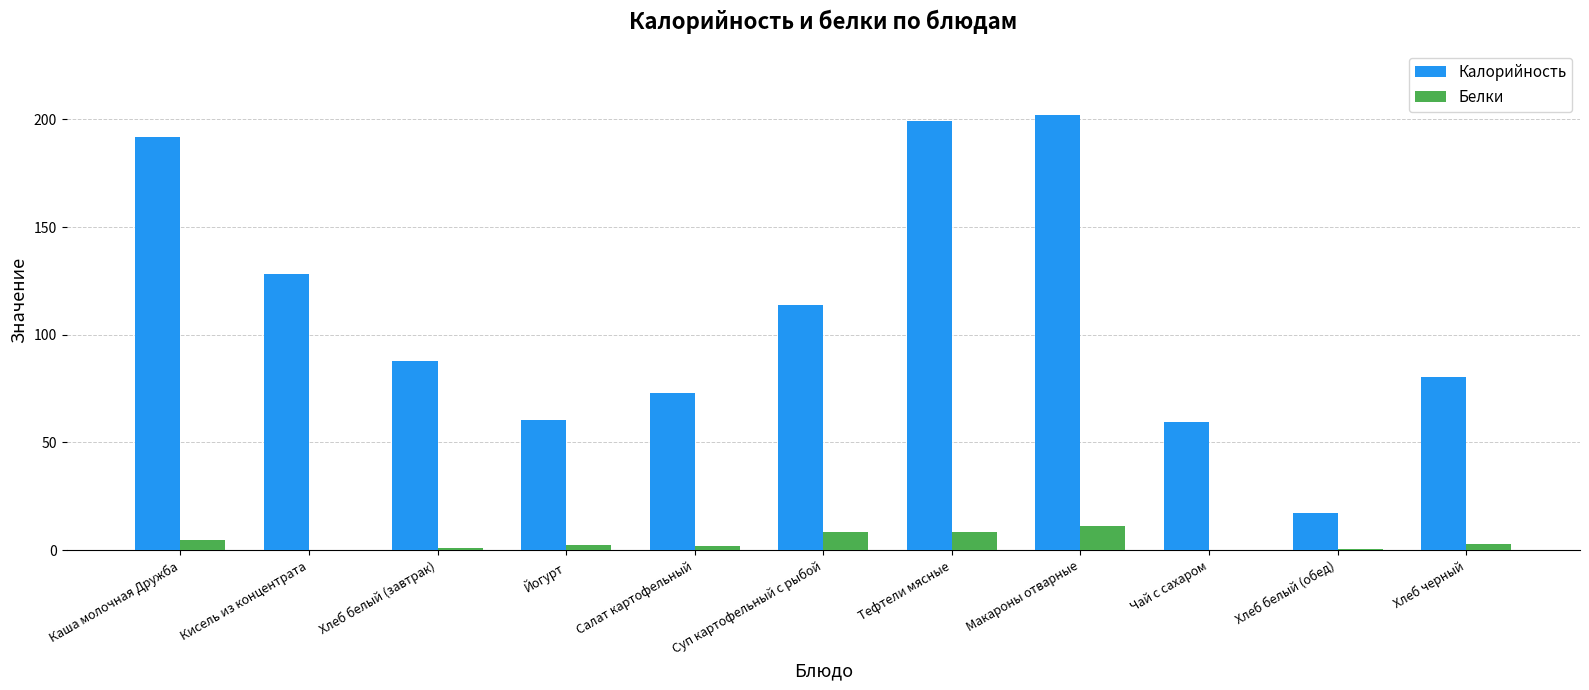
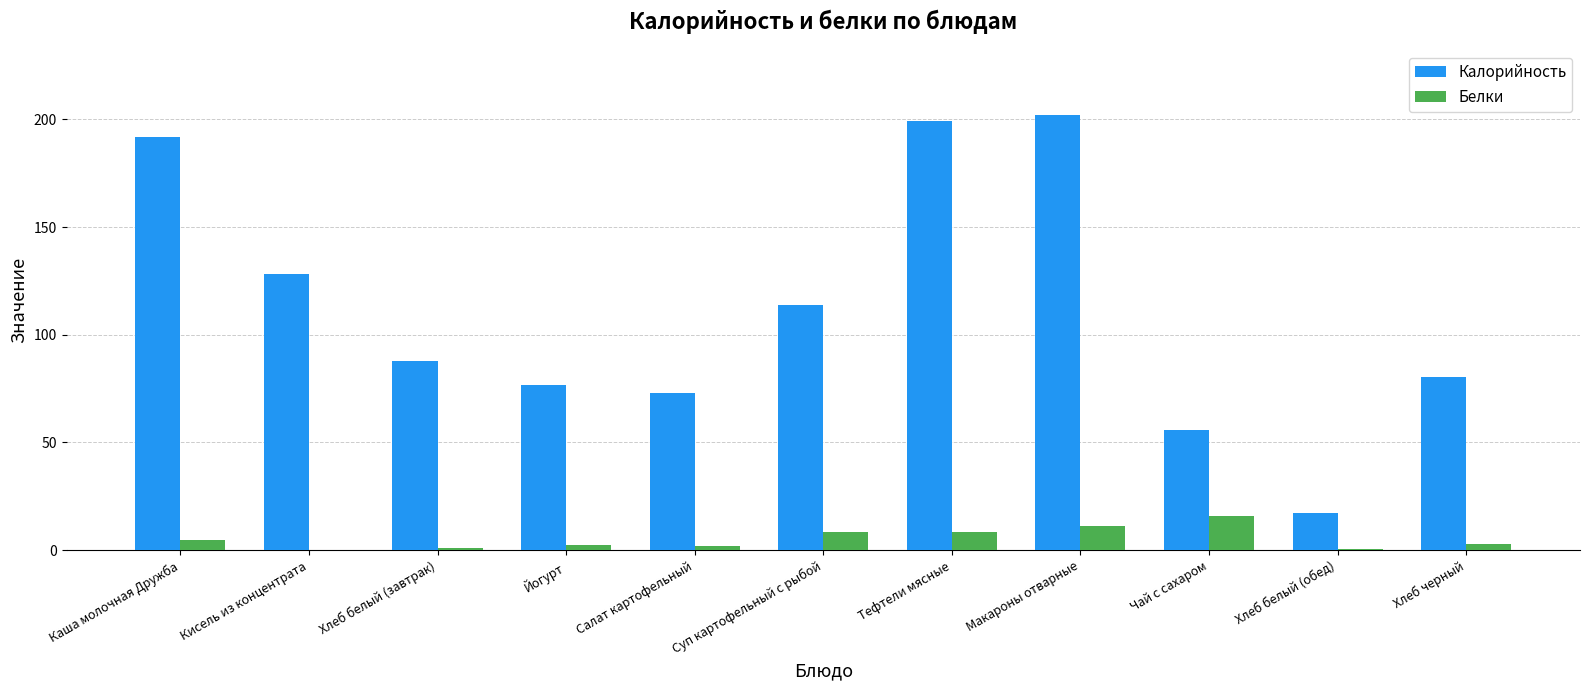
Калорийность, Йогурт: 60 -> 77
Калорийность, Чай с сахаром: 60 -> 56
Белки, Чай с сахаром: 0 -> 16
